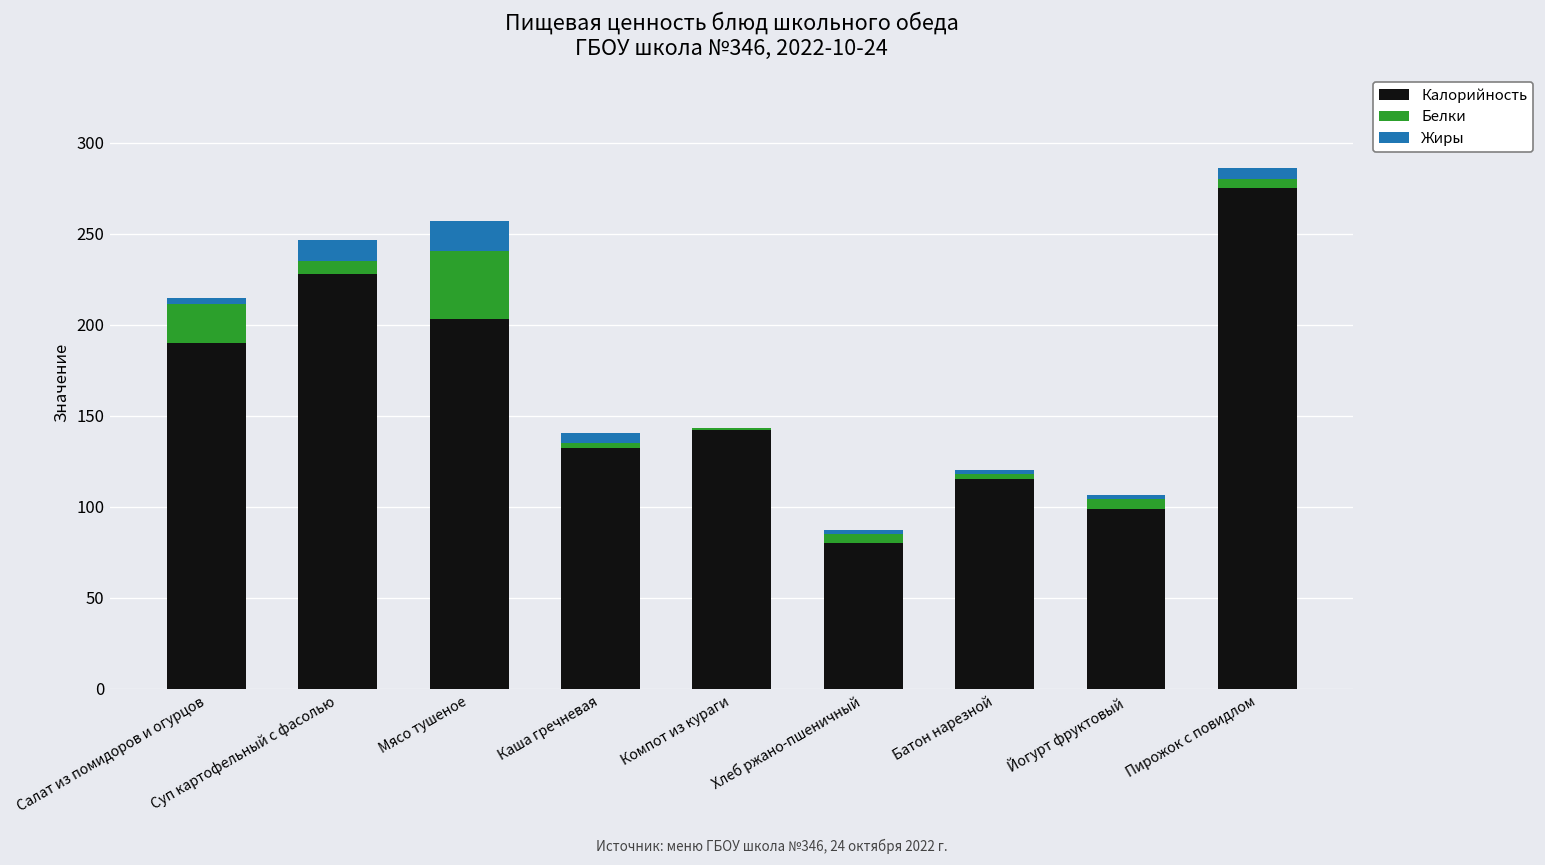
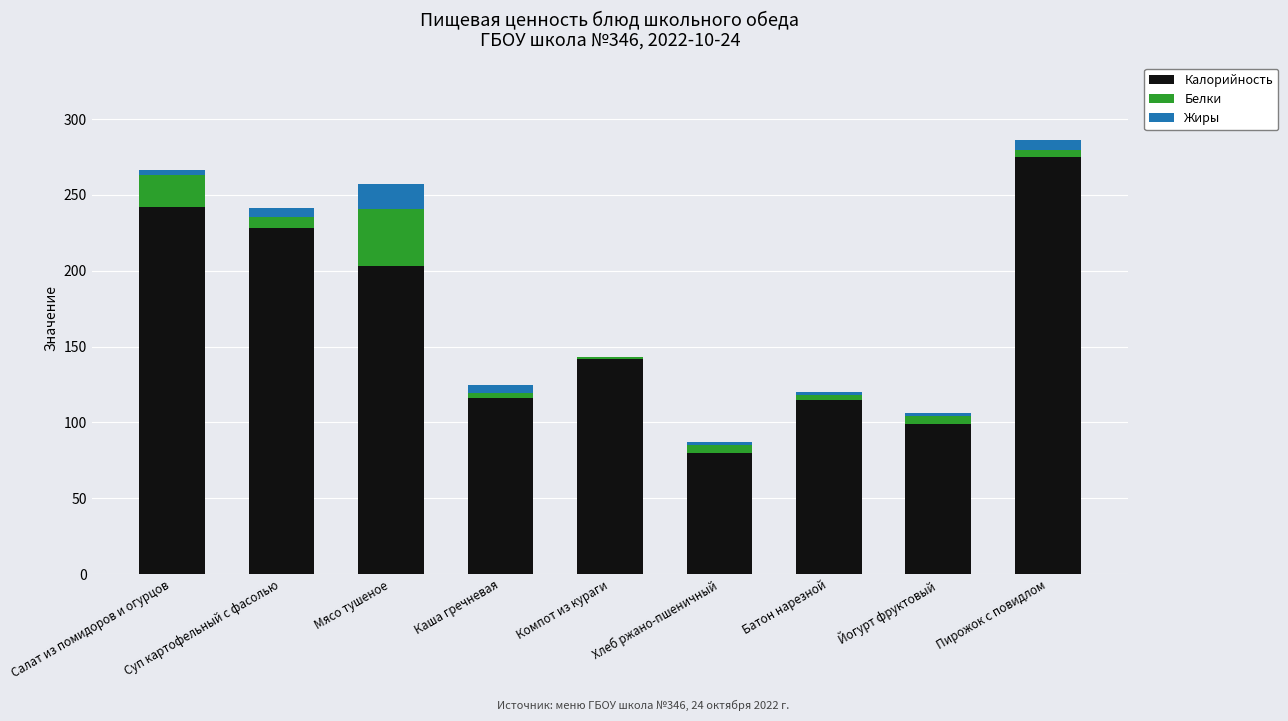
Калорийность, Салат из помидоров и огурцов: 190 -> 242
Жиры, Суп картофельный с фасолью: 11 -> 6
Калорийность, Каша гречневая: 132 -> 116
